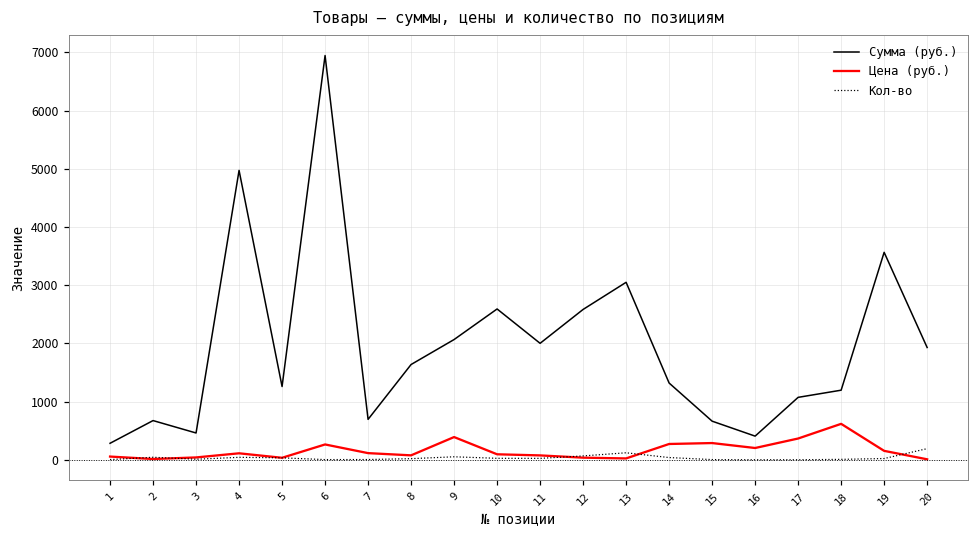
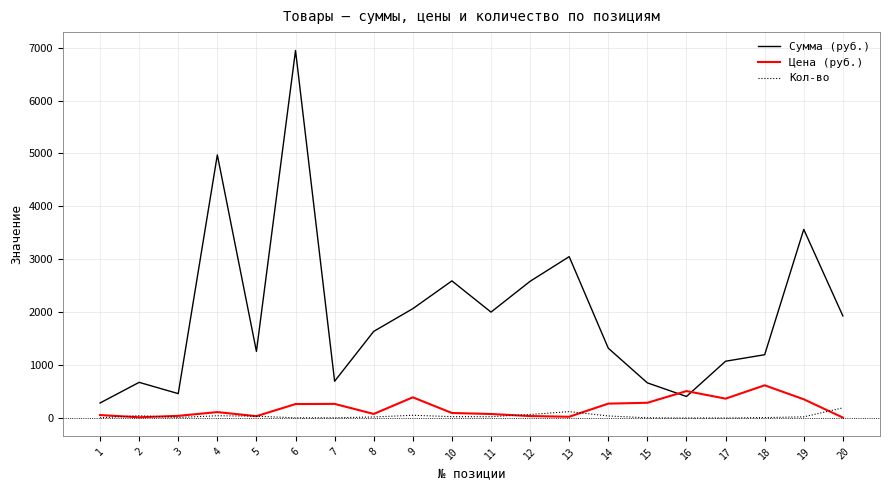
Цена (руб.), 7: 100 -> 300
Цена (руб.), 16: 200 -> 500
Цена (руб.), 19: 200 -> 400
